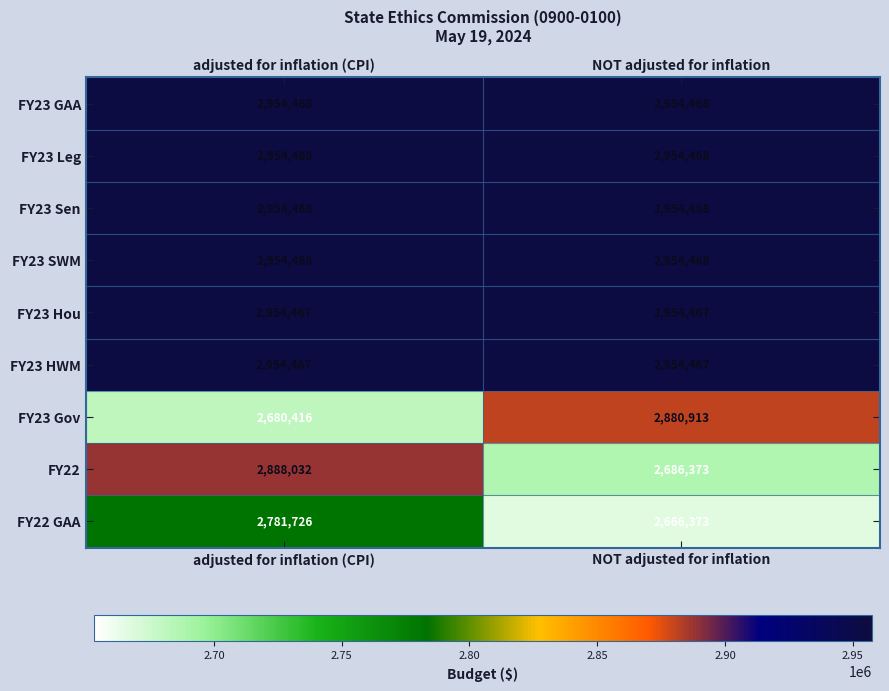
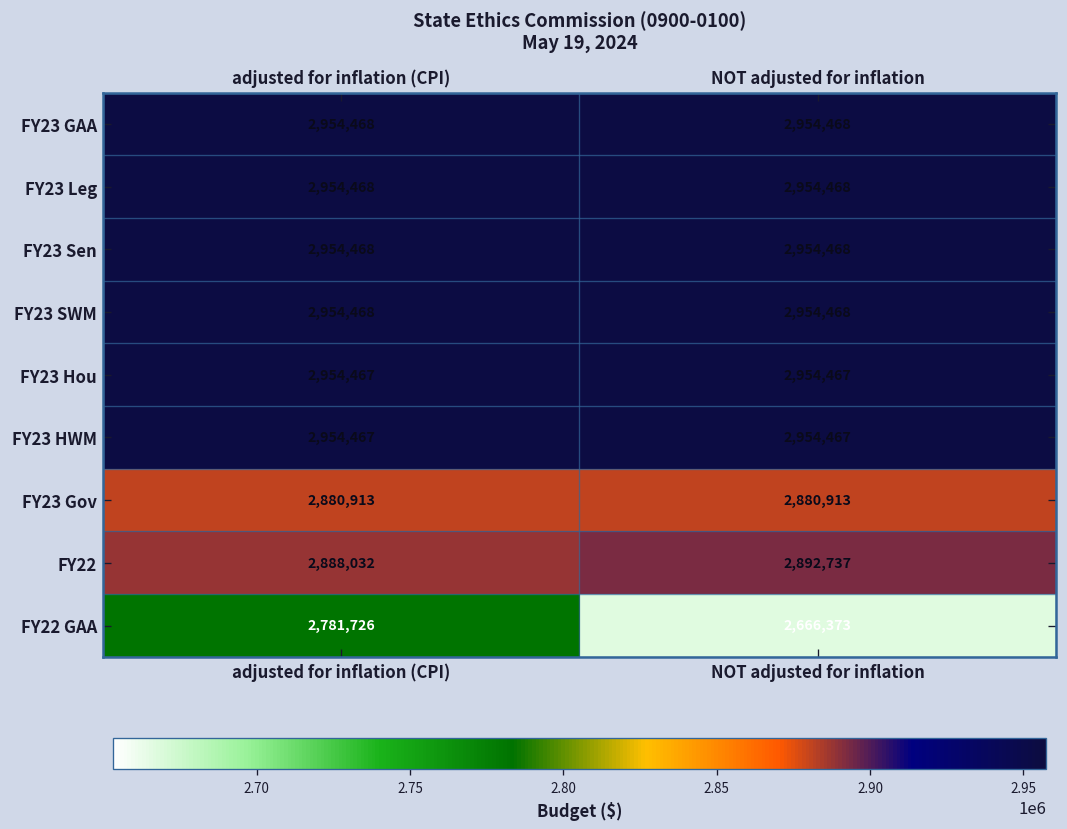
FY23 Gov, adjusted for inflation (CPI): 2,680,416 -> 2,880,913
FY22, NOT adjusted for inflation: 2,686,373 -> 2,892,737
